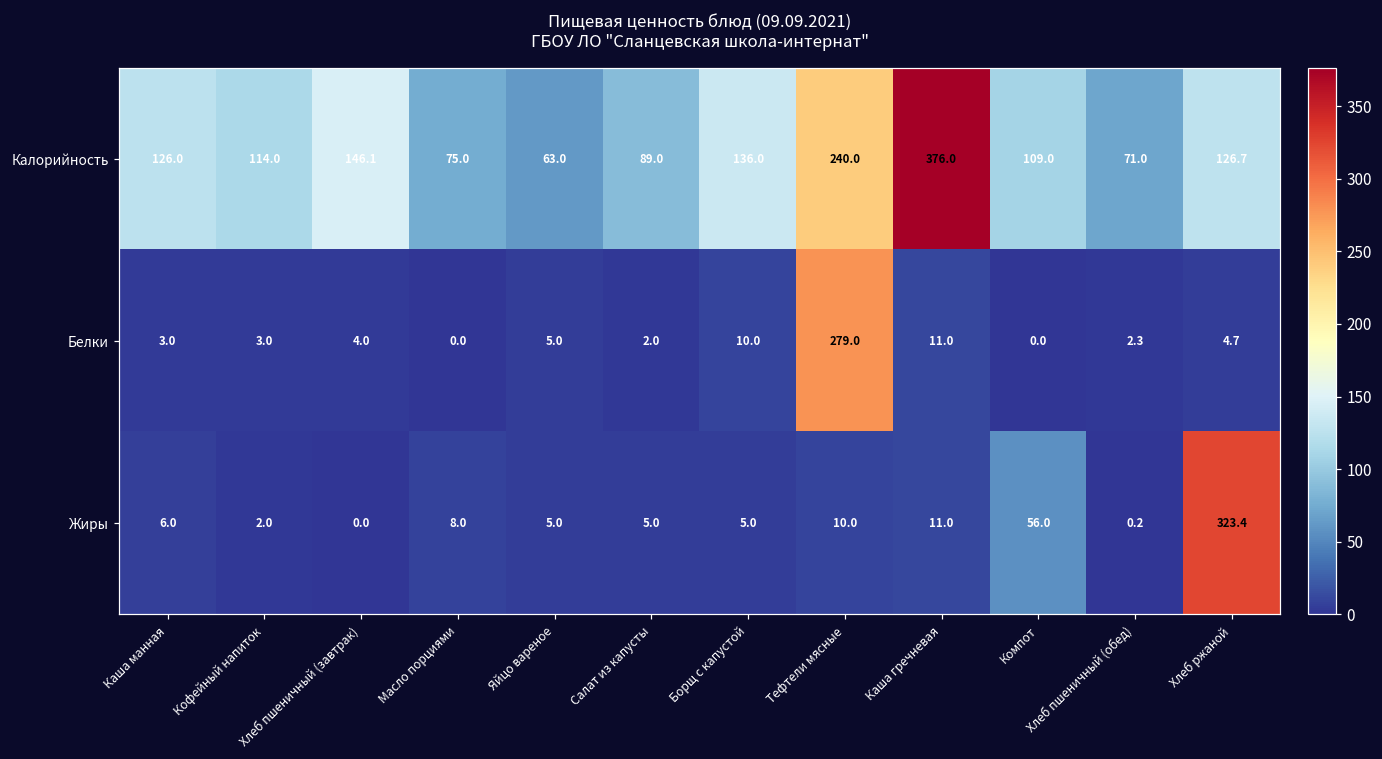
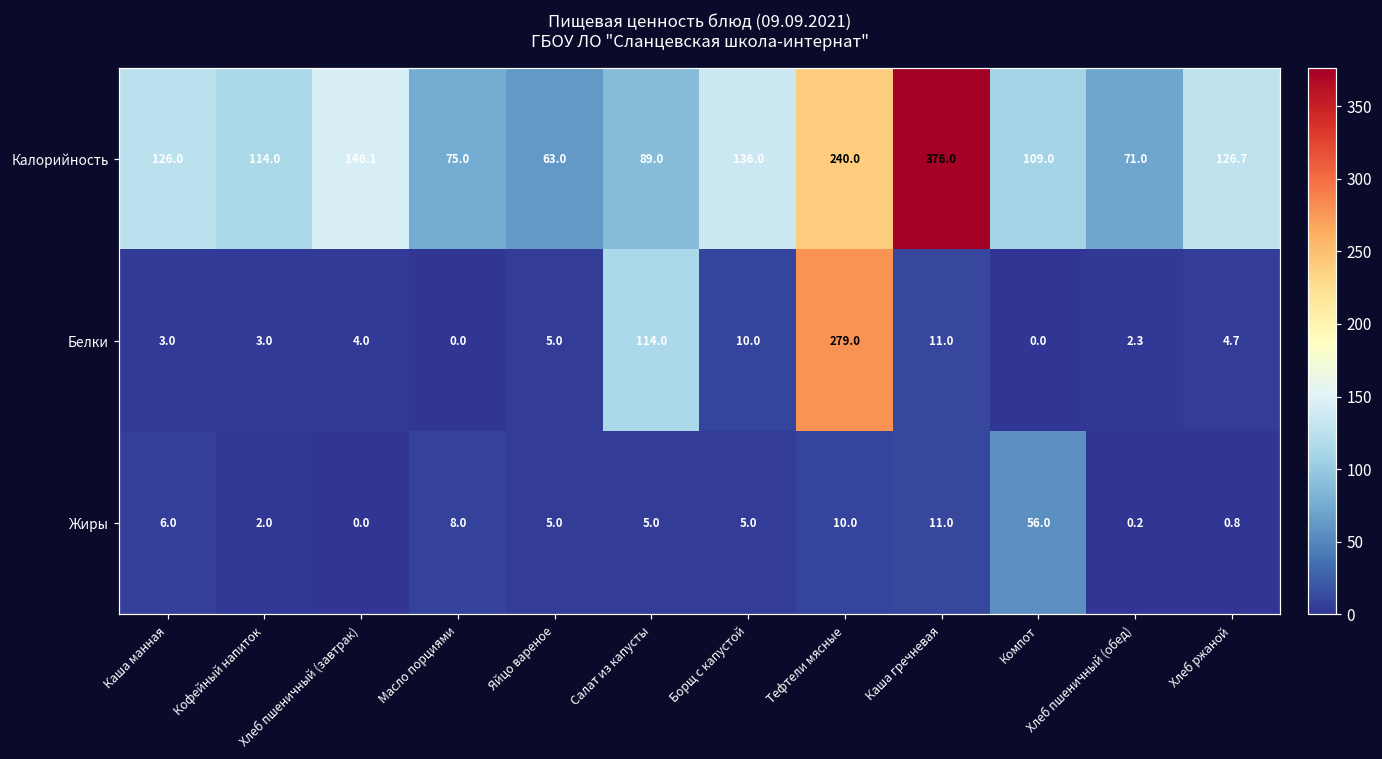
Белки, Салат из капусты: 2.0 -> 114.0
Жиры, Хлеб ржаной: 323.4 -> 0.8
